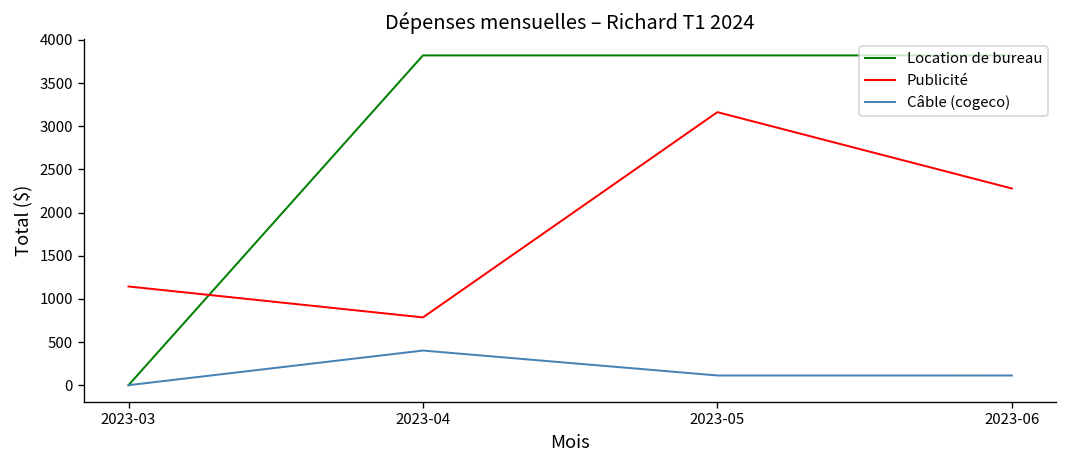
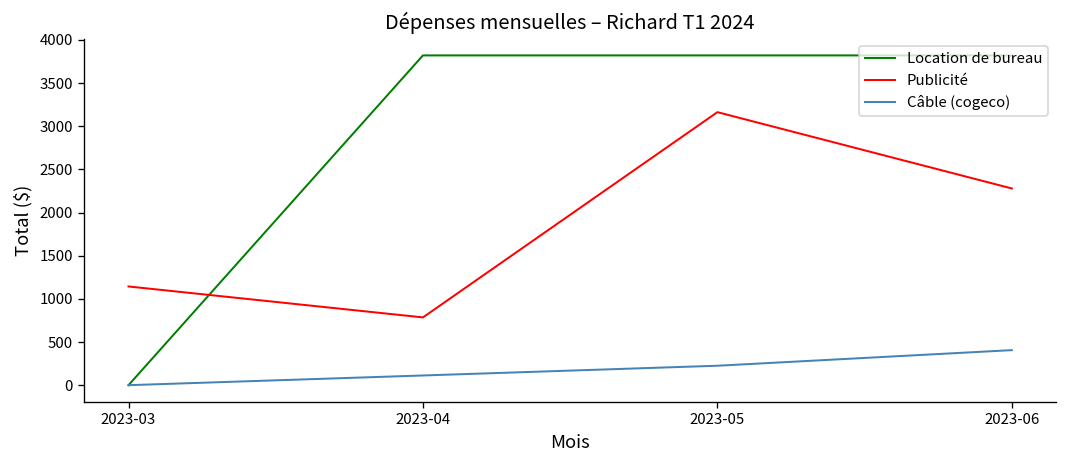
Câble (cogeco), 2023-04: 400 -> 100
Câble (cogeco), 2023-05: 100 -> 200
Câble (cogeco), 2023-06: 100 -> 400
